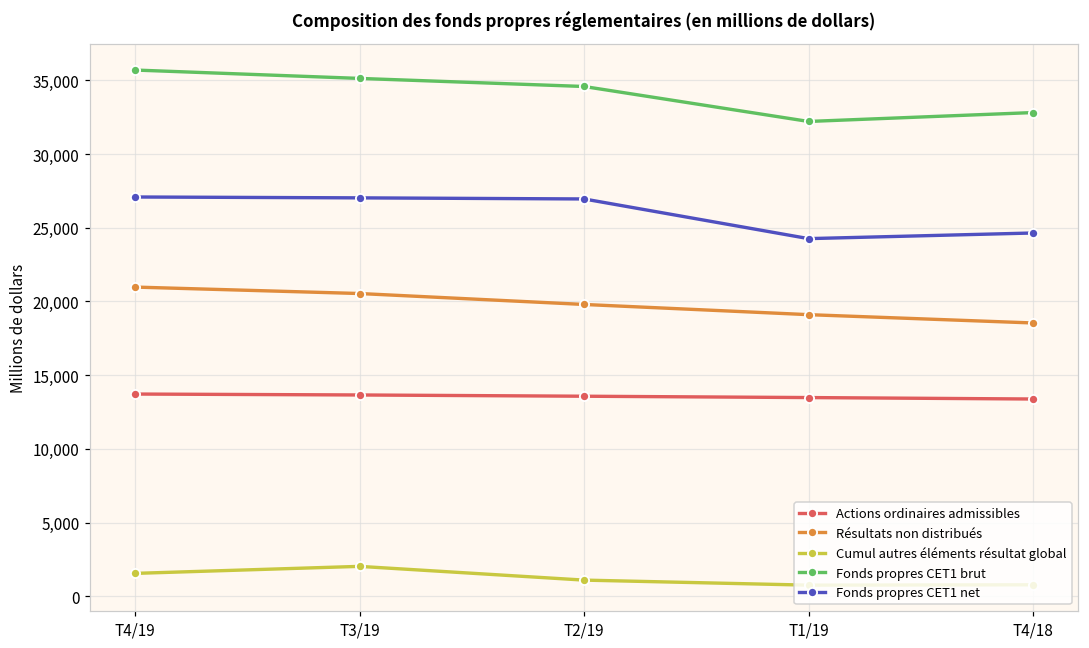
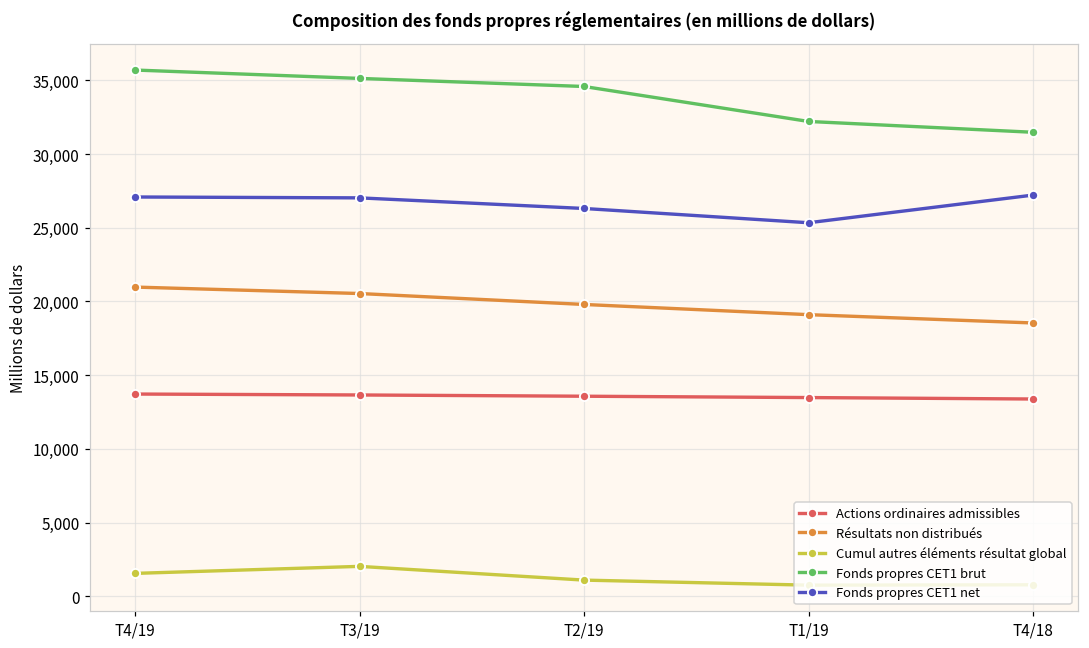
Fonds propres CET1 net, T2/19: 27,000 -> 26,300
Fonds propres CET1 net, T1/19: 24,300 -> 25,300
Fonds propres CET1 brut, T4/18: 32,800 -> 31,500
Fonds propres CET1 net, T4/18: 24,600 -> 27,200
